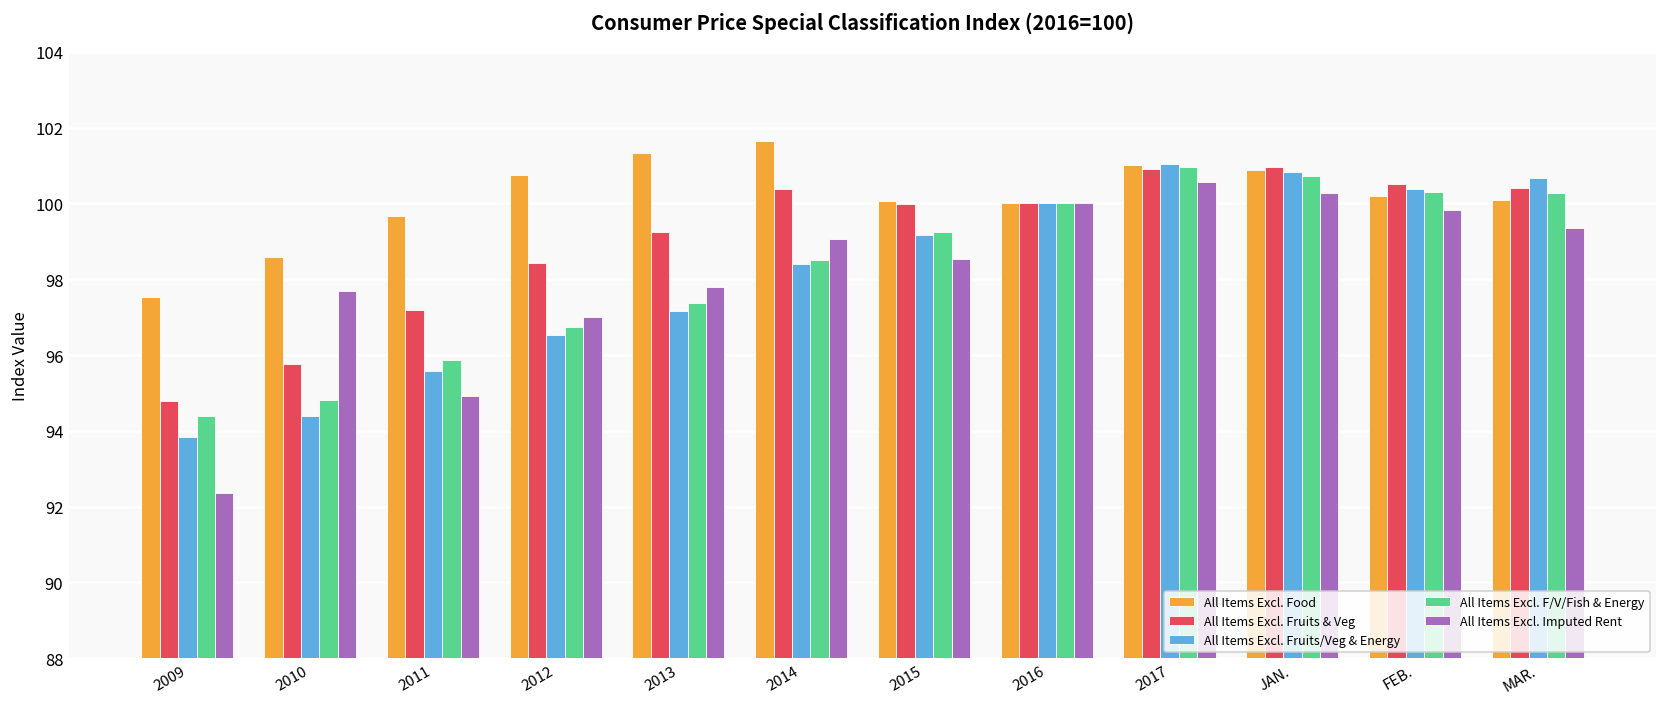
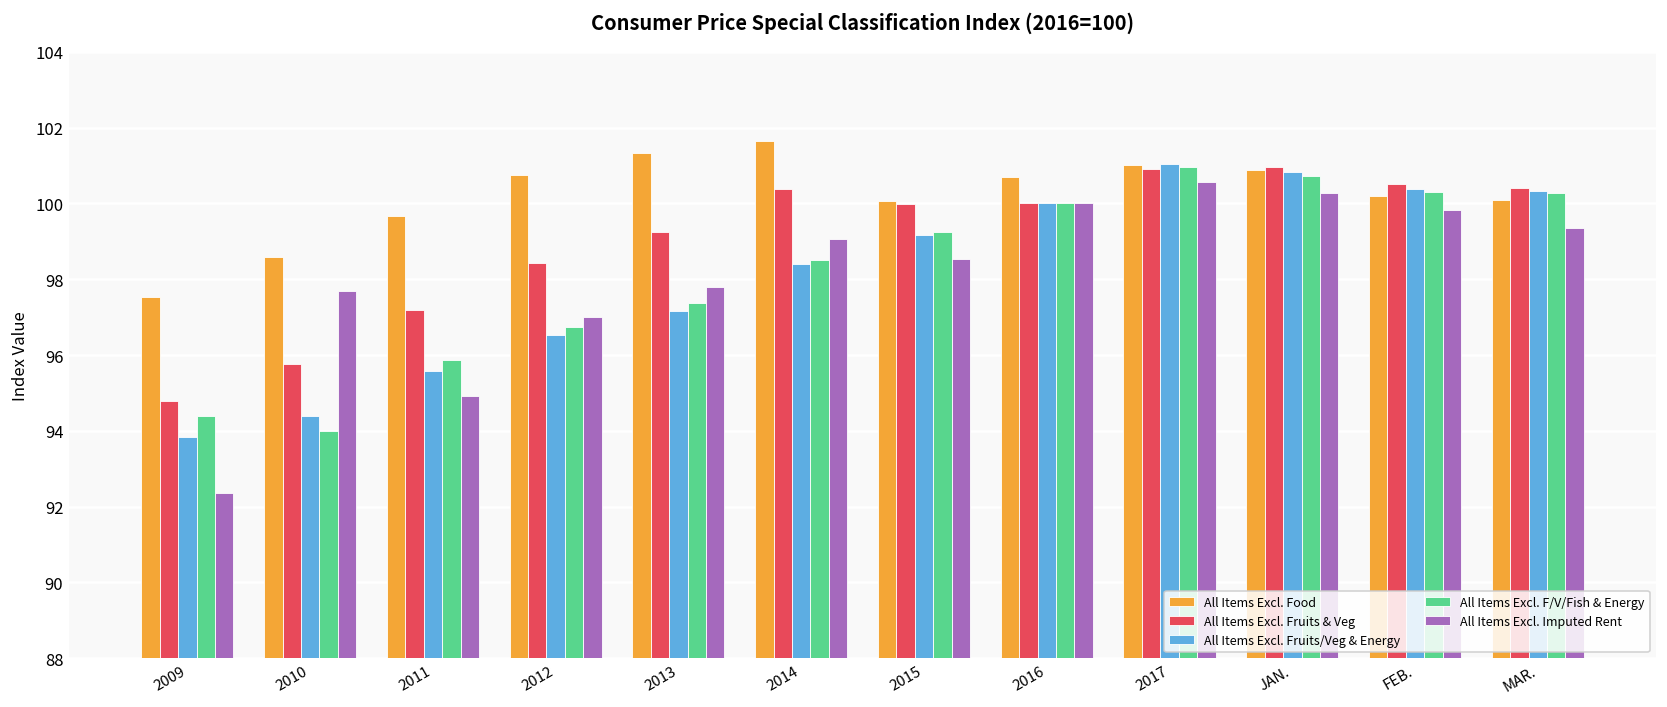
All Items Excl. F/V/Fish & Energy, 2010: 94.8 -> 94.0
All Items Excl. Food, 2016: 100.0 -> 100.7
All Items Excl. Fruits/Veg & Energy, MAR.: 100.7 -> 100.3
